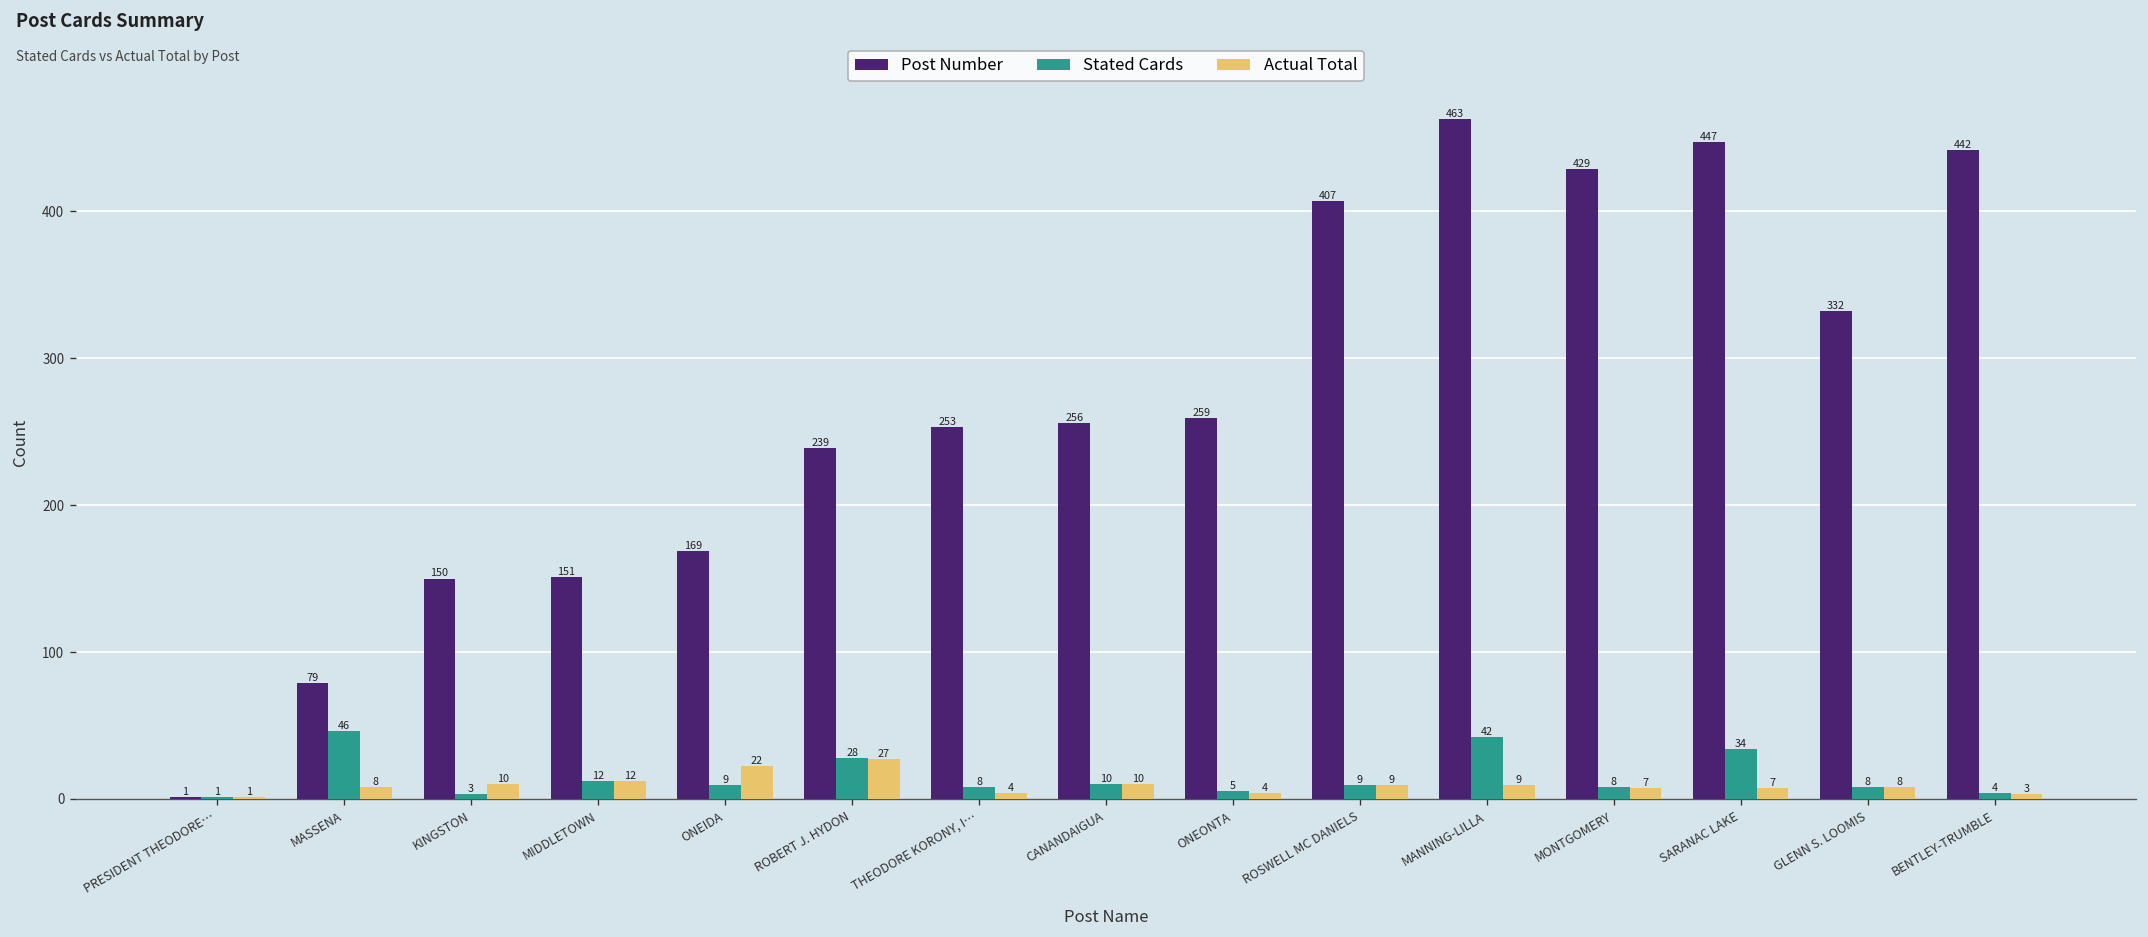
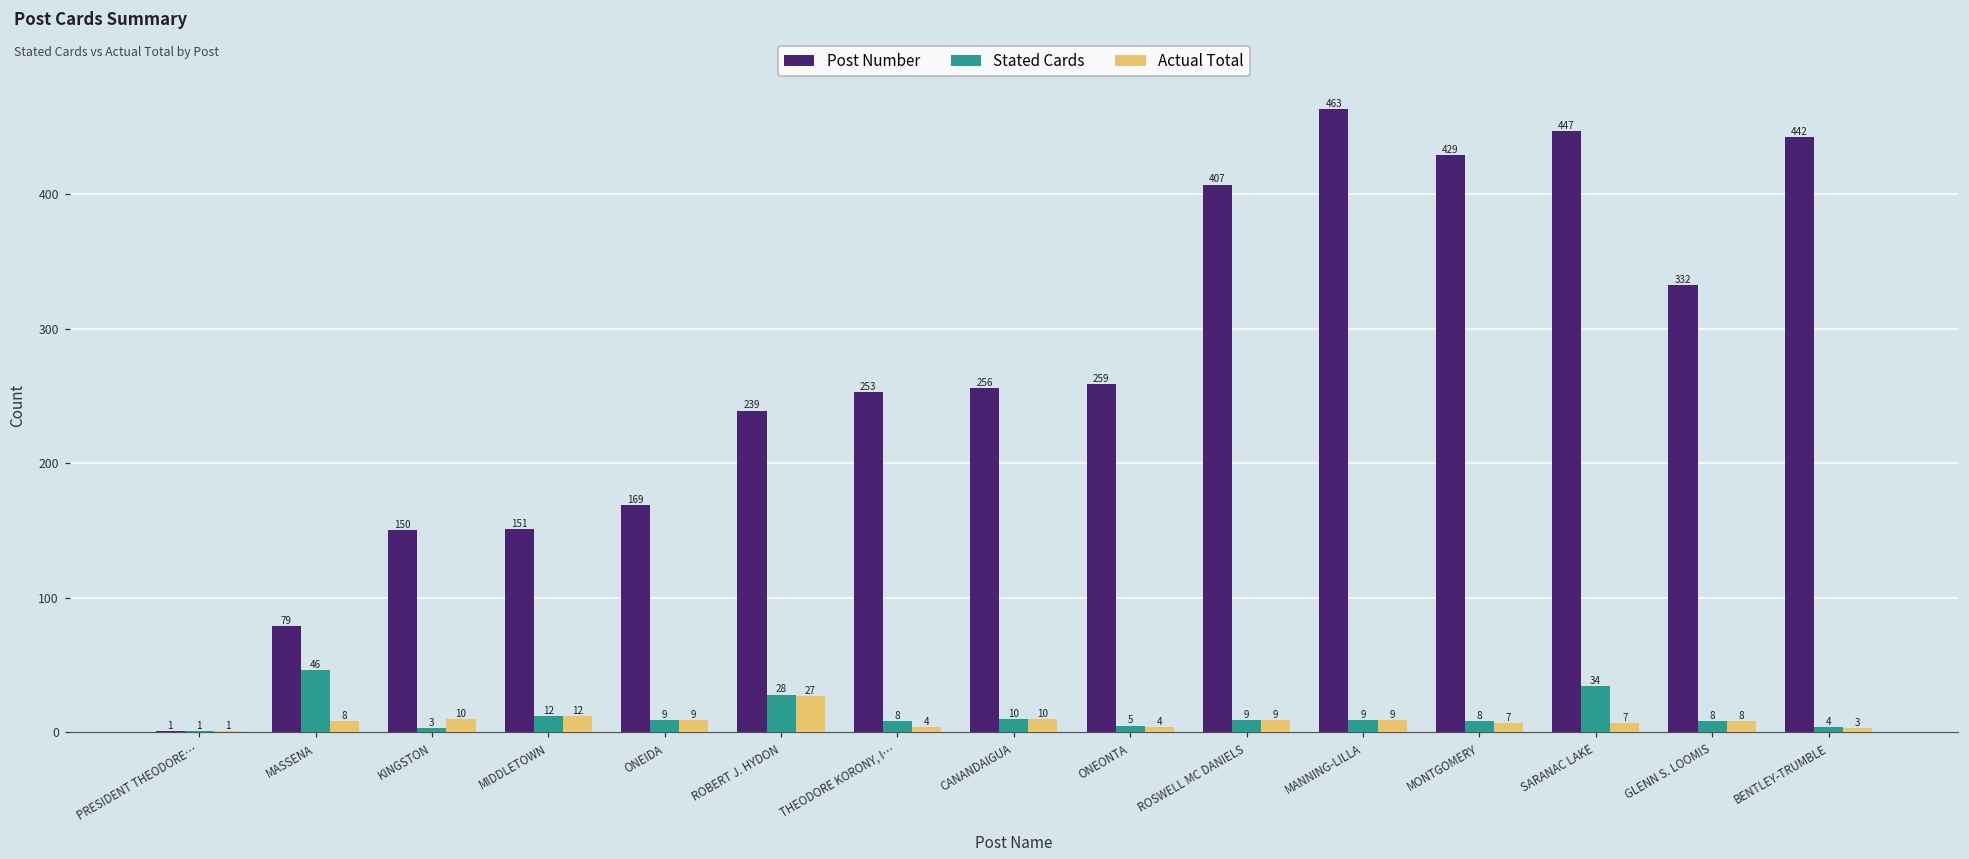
Actual Total, ONEIDA: 22 -> 9
Stated Cards, MANNING-LILLA: 42 -> 9
